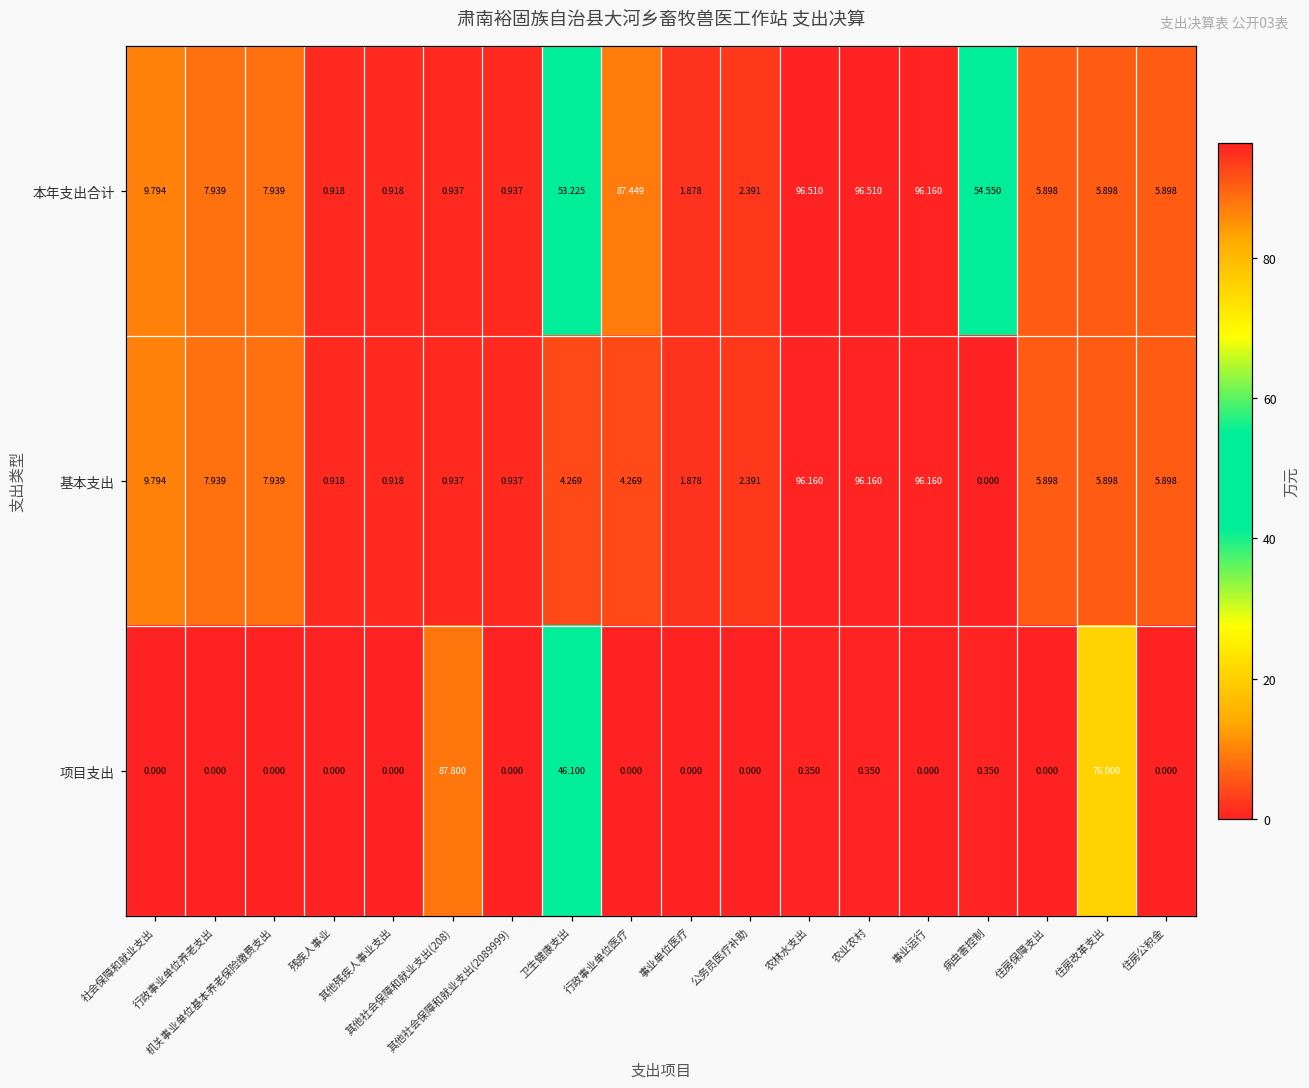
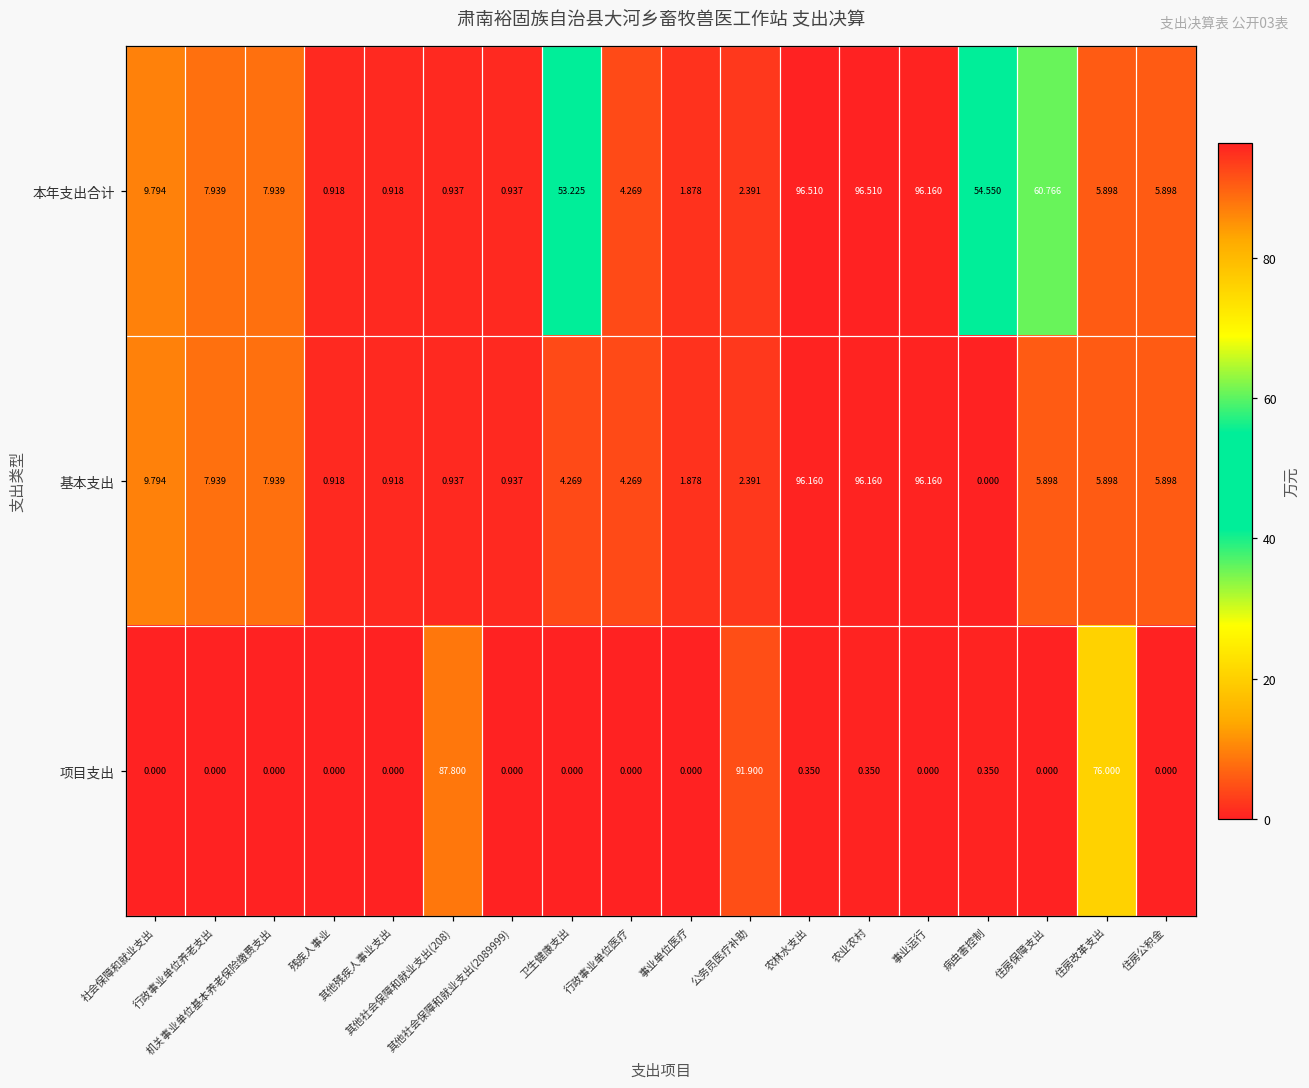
本年支出合计, 行政事业单位医疗: 87.449 -> 4.269
本年支出合计, 住房保障支出: 5.898 -> 60.766
项目支出, 卫生健康支出: 46.100 -> 0.000
项目支出, 公务员医疗补助: 0.000 -> 91.900
